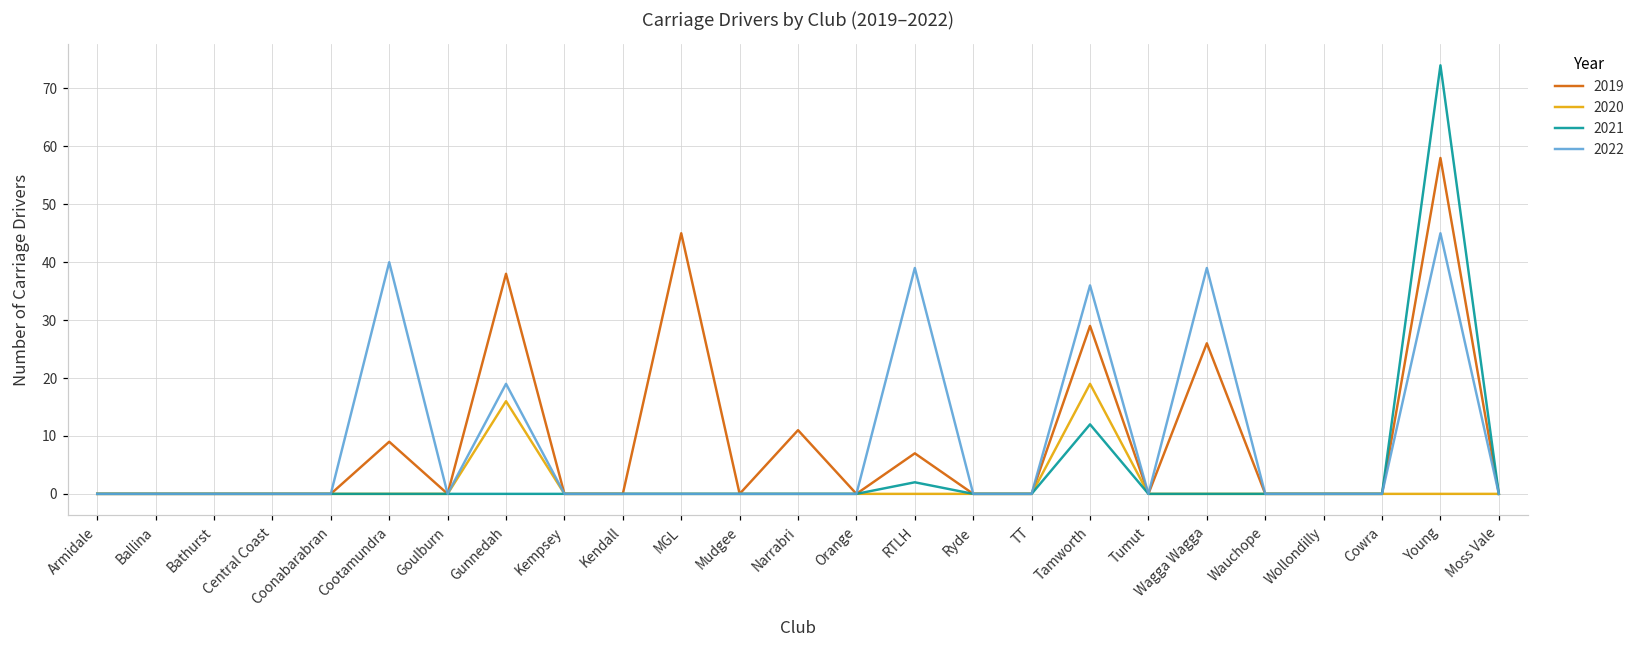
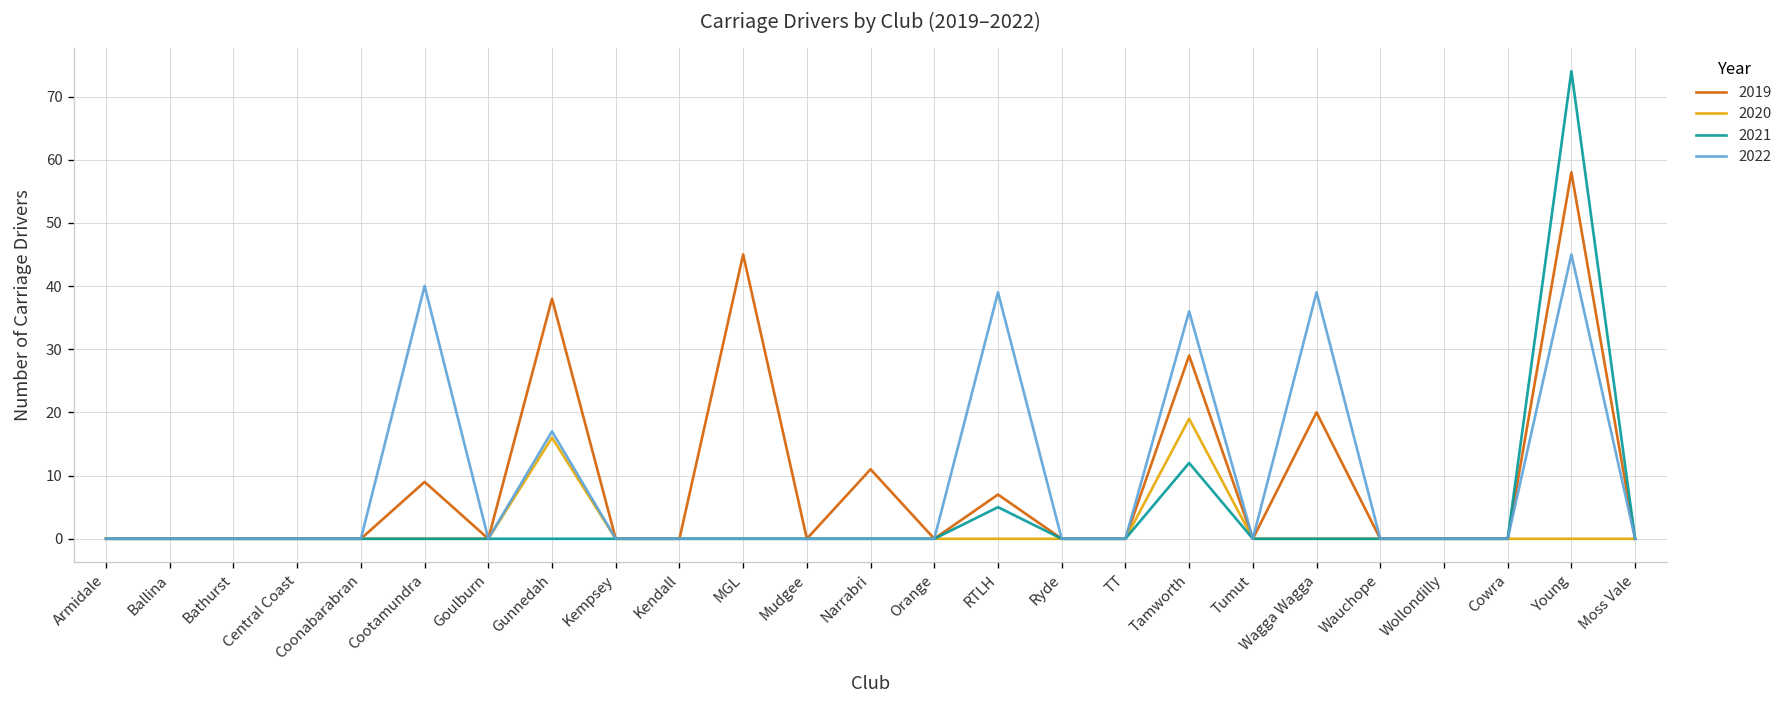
2022, Gunnedah: 19 -> 17
2021, RTLH: 2 -> 5
2019, Wagga Wagga: 26 -> 20
